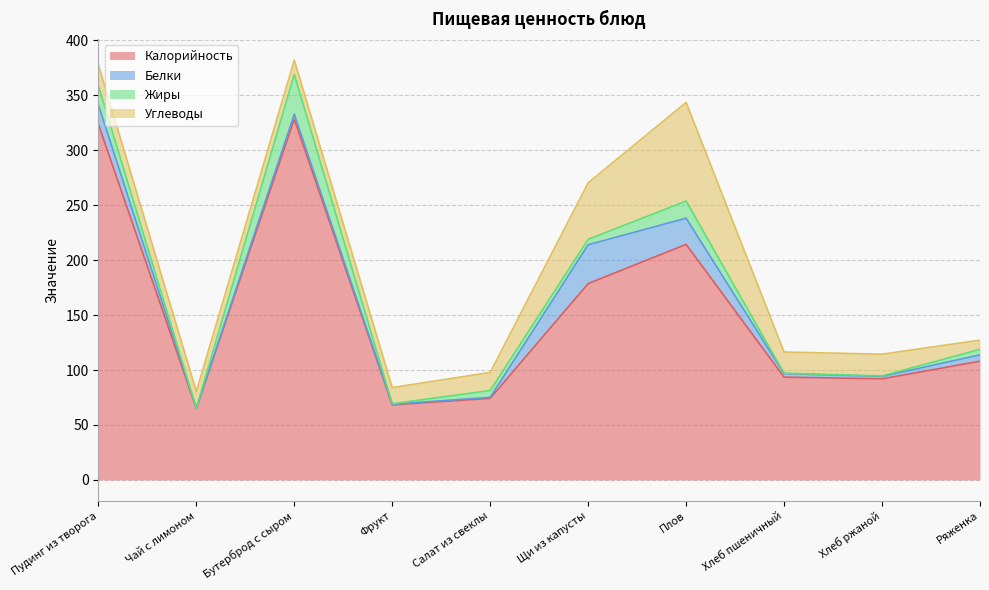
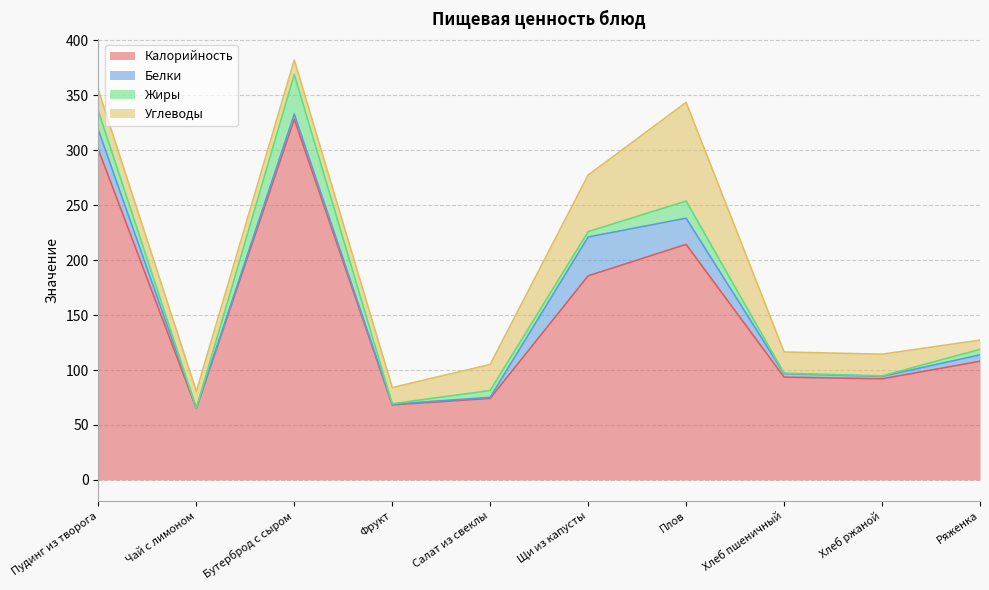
Калорийность, Пудинг из творога: 324 -> 301
Углеводы, Салат из свеклы: 16 -> 24
Калорийность, Щи из капусты: 179 -> 186
